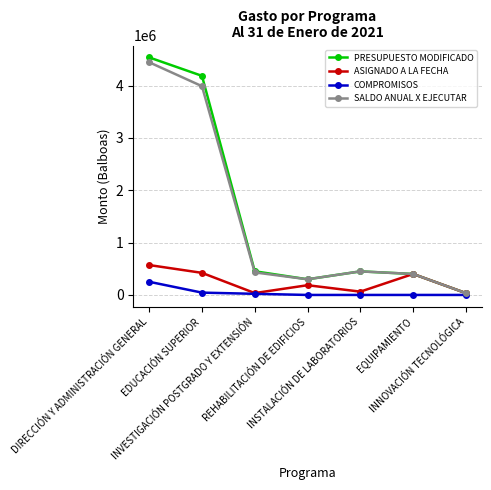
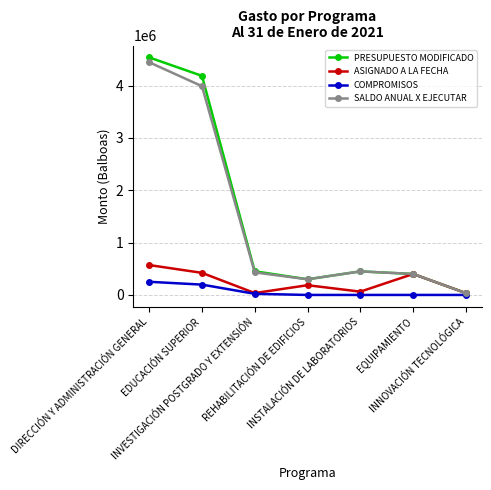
COMPROMISOS, EDUCACIÓN SUPERIOR: 0 -> 200000
